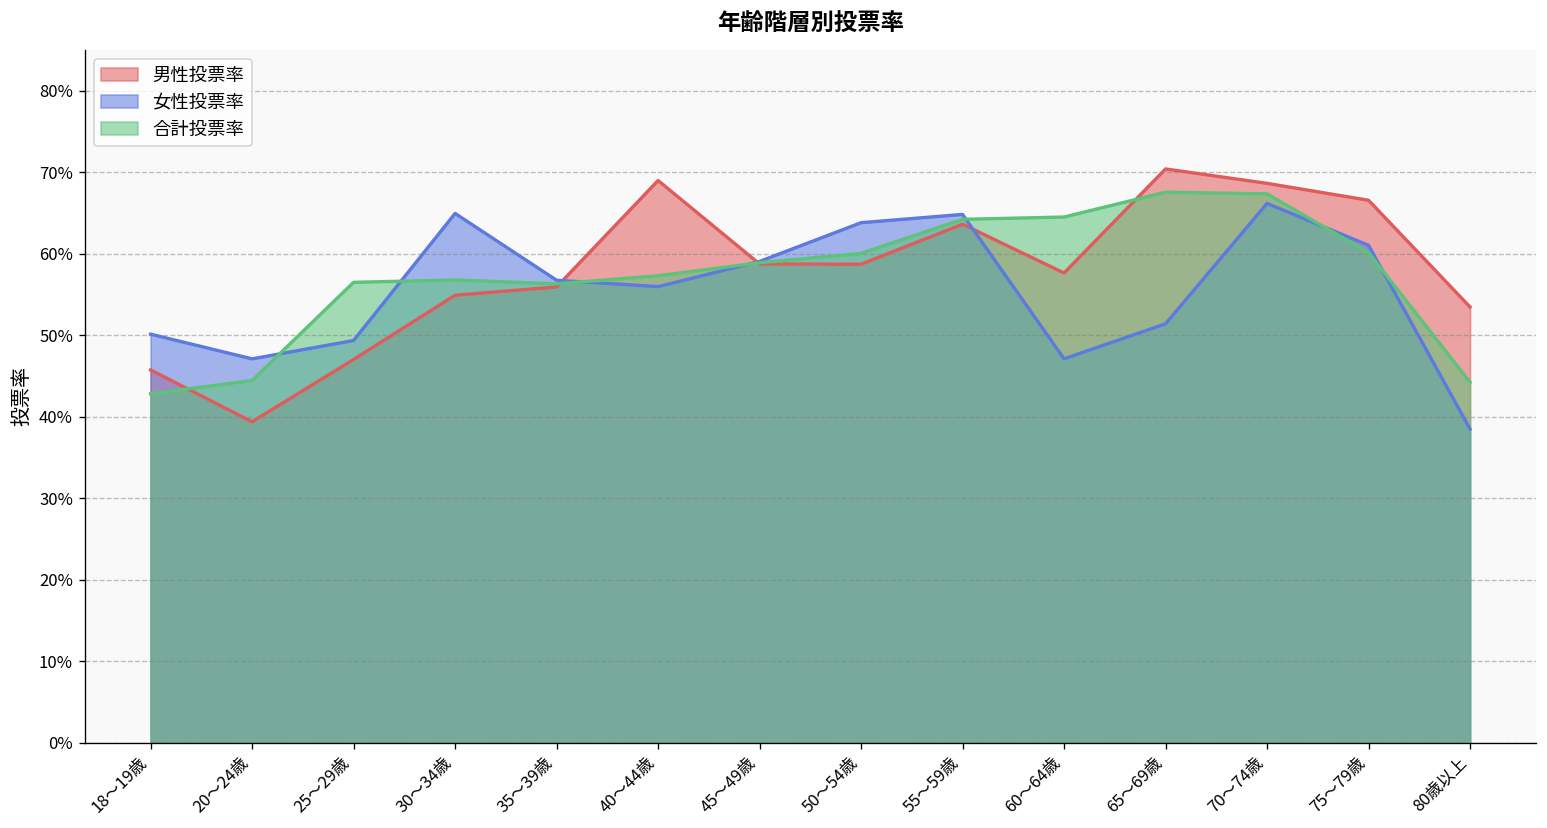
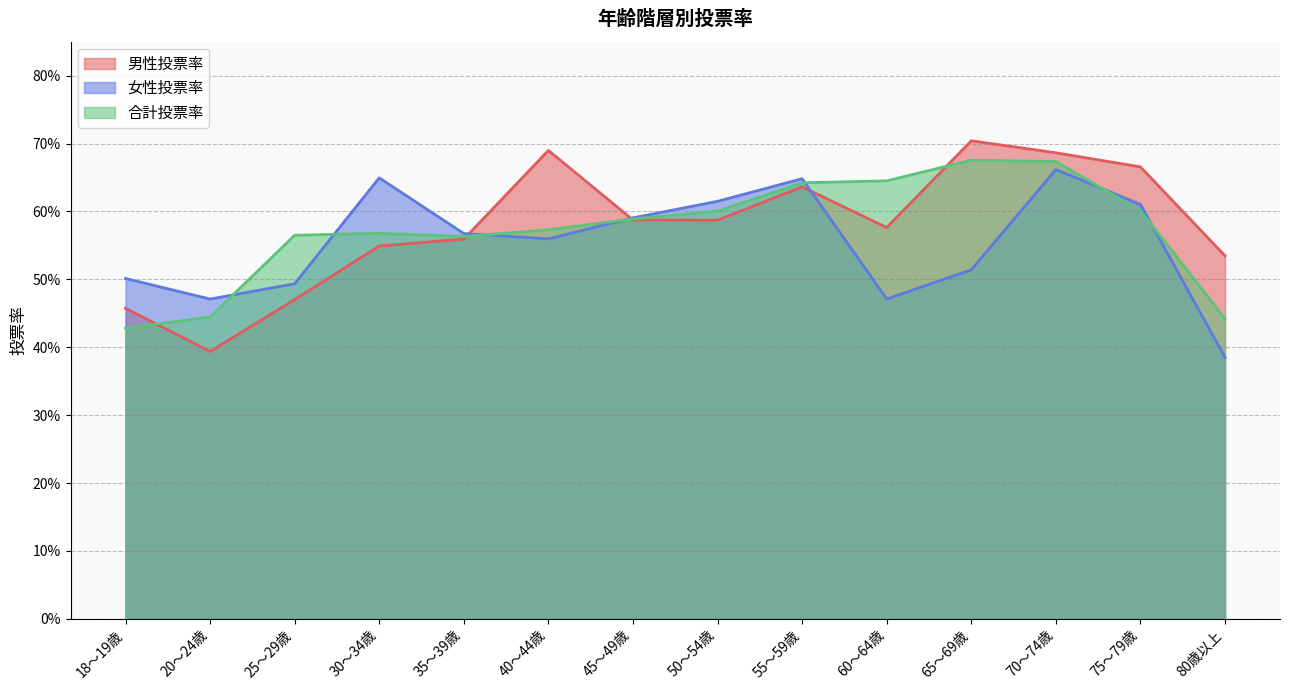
女性投票率, 50～54歳: 64% -> 61%
